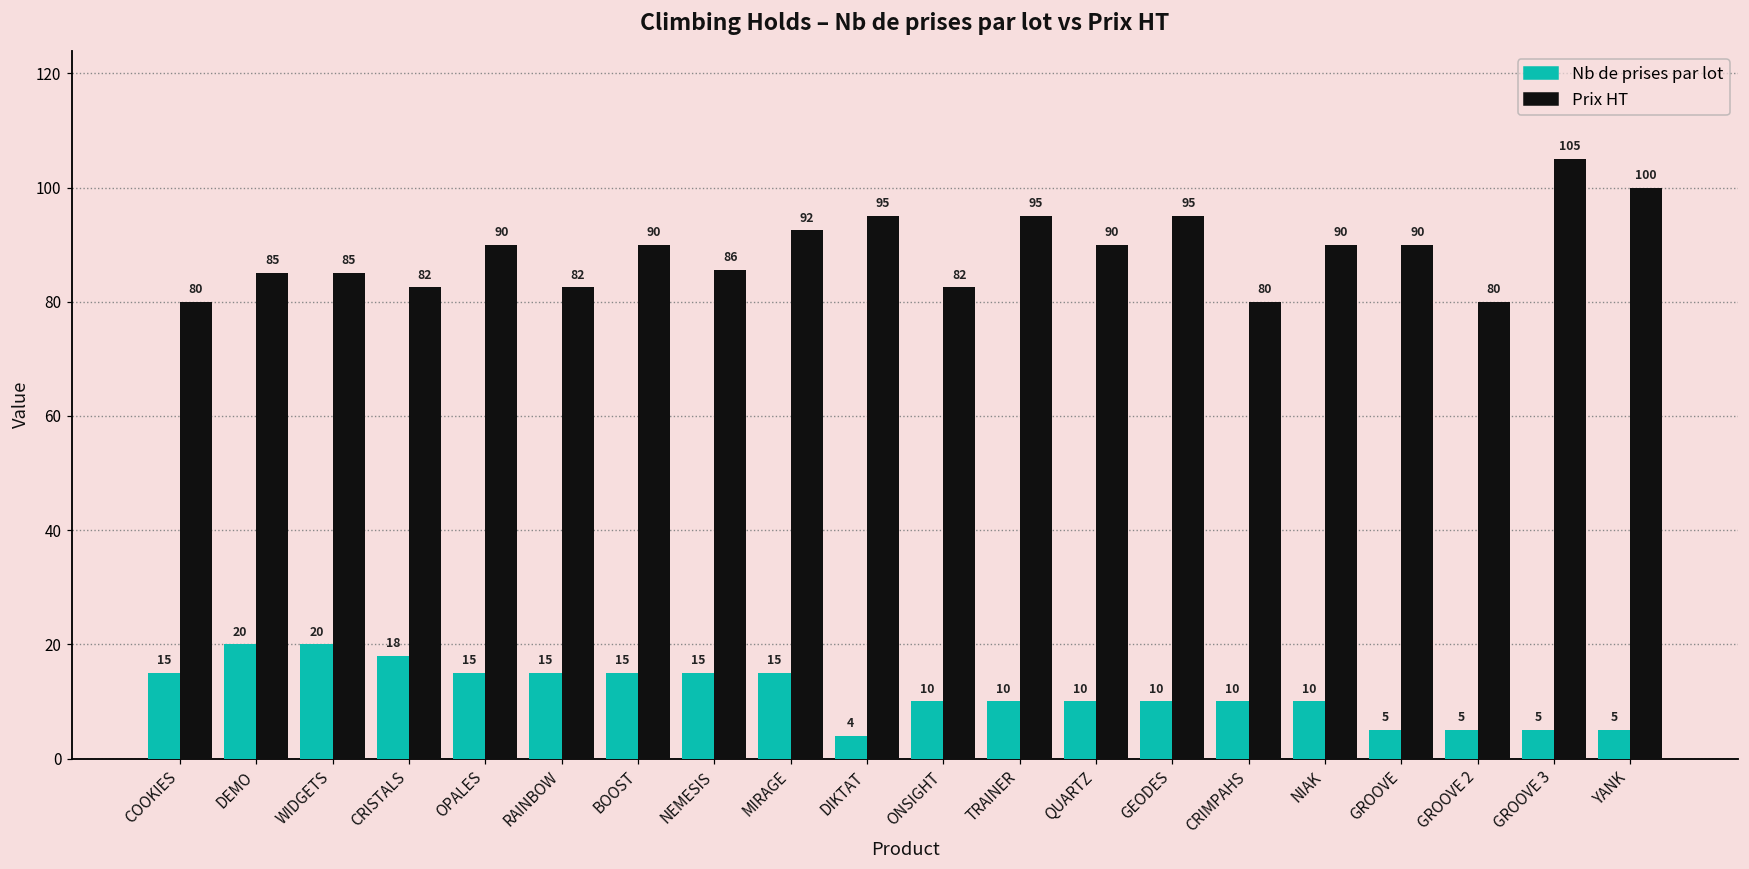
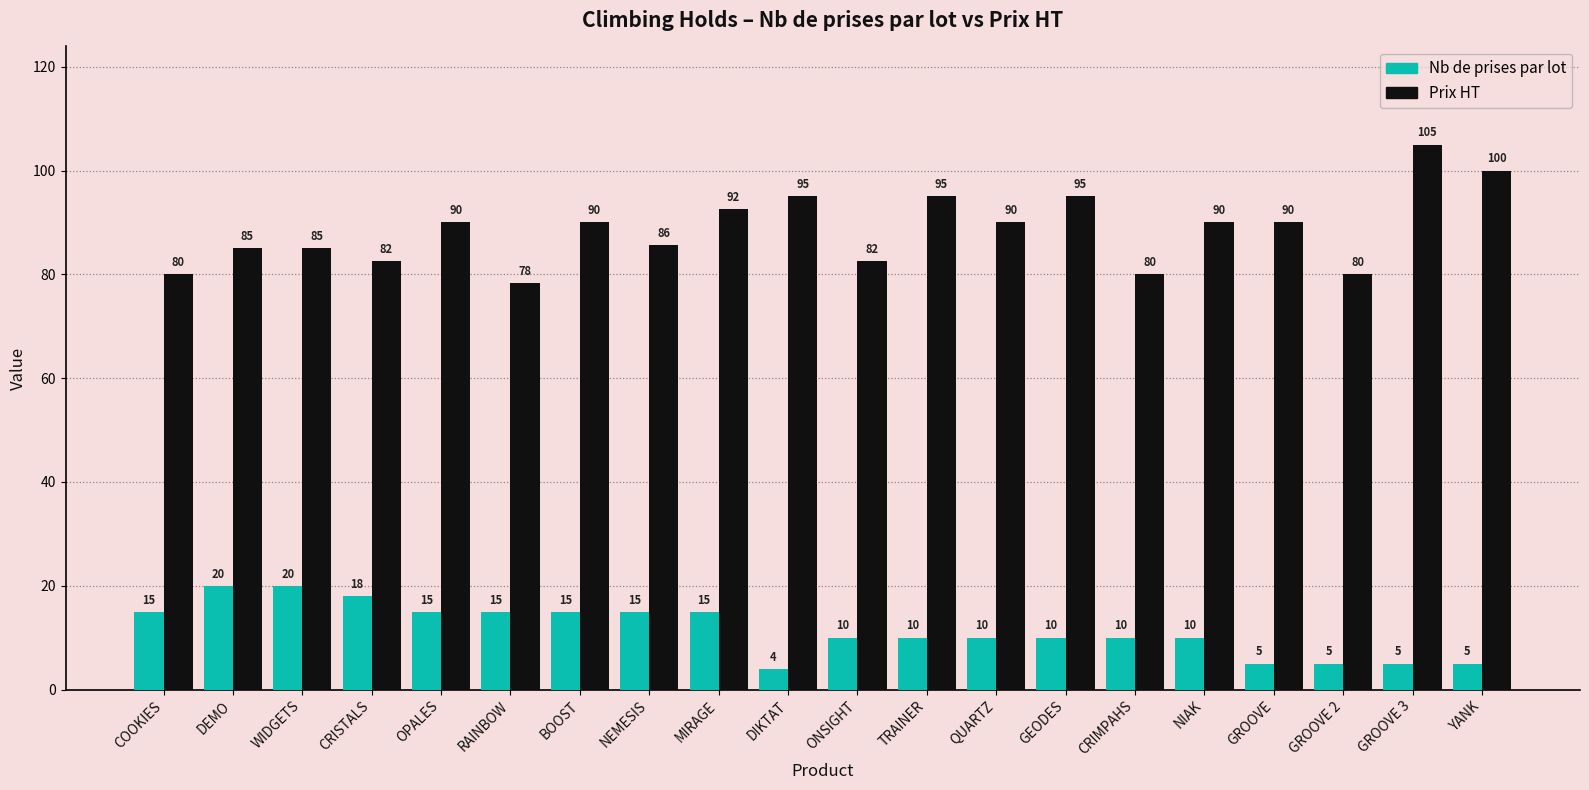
Prix HT, RAINBOW: 82 -> 78
